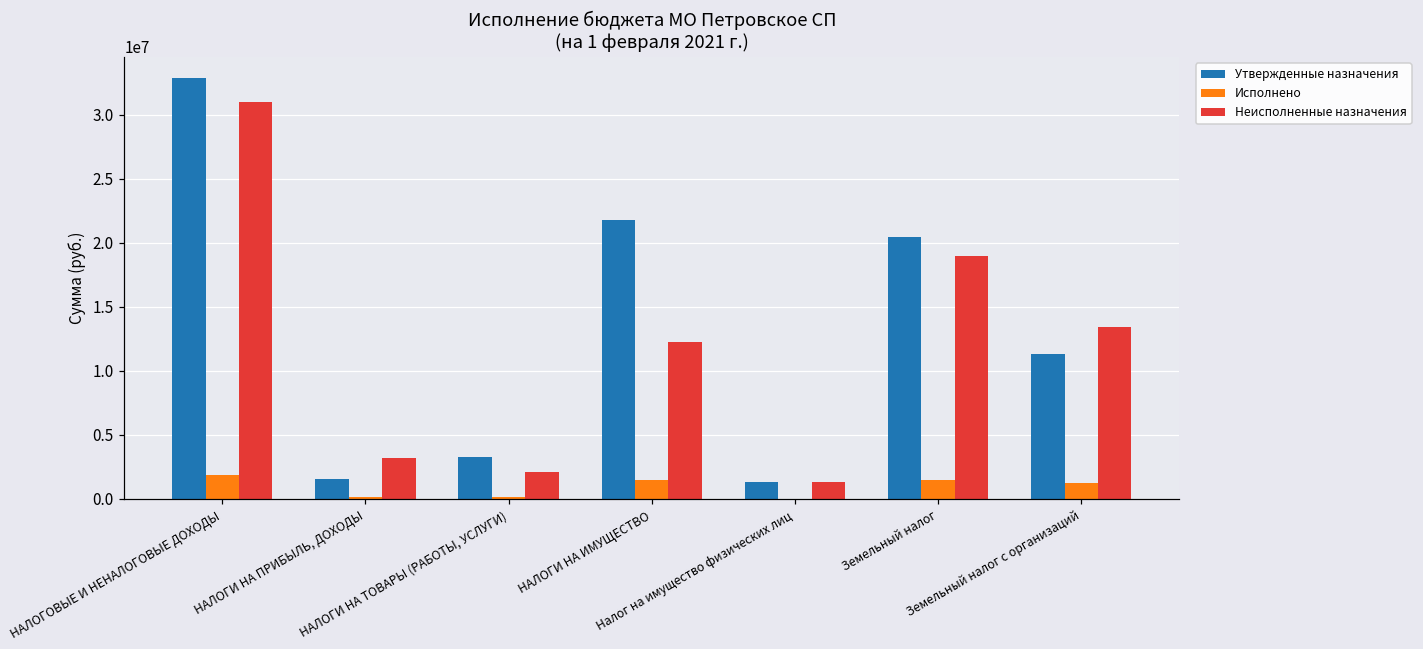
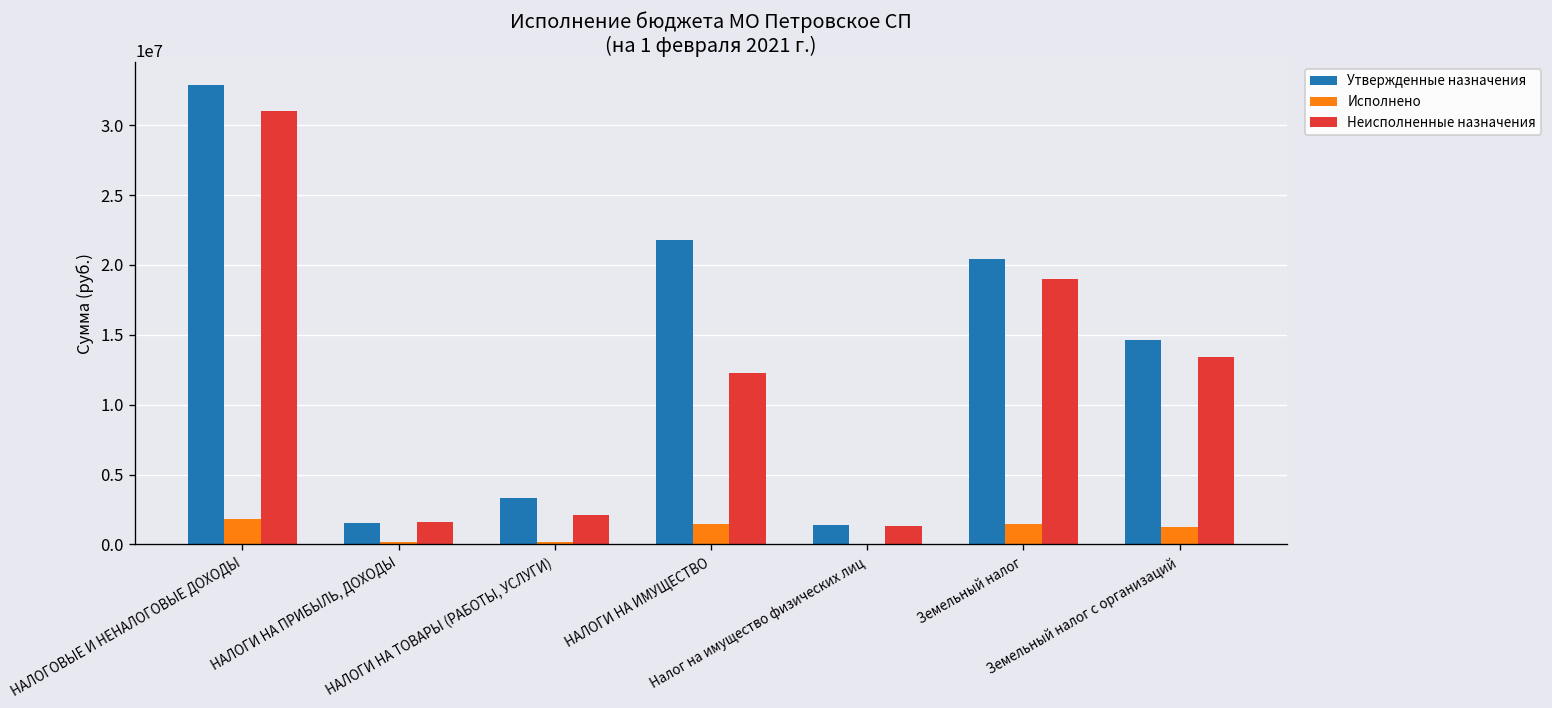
Неисполненные назначения, НАЛОГИ НА ПРИБЫЛЬ, ДОХОДЫ: 3200000 -> 1600000
Утвержденные назначения, Земельный налог с организаций: 11300000 -> 14600000
